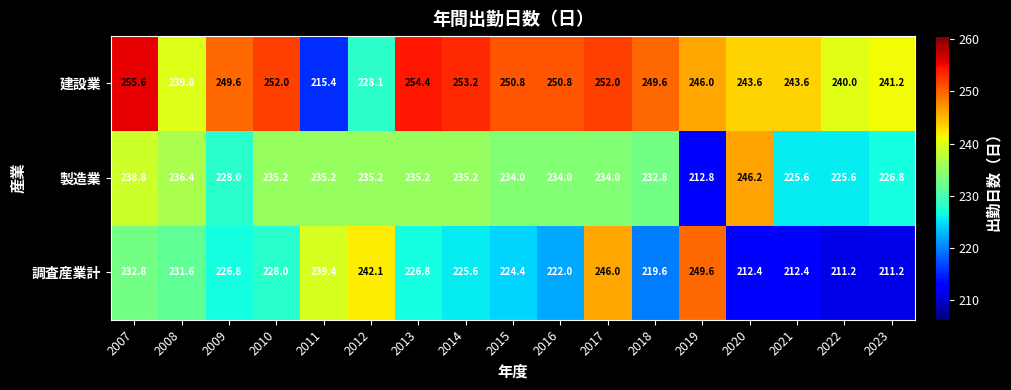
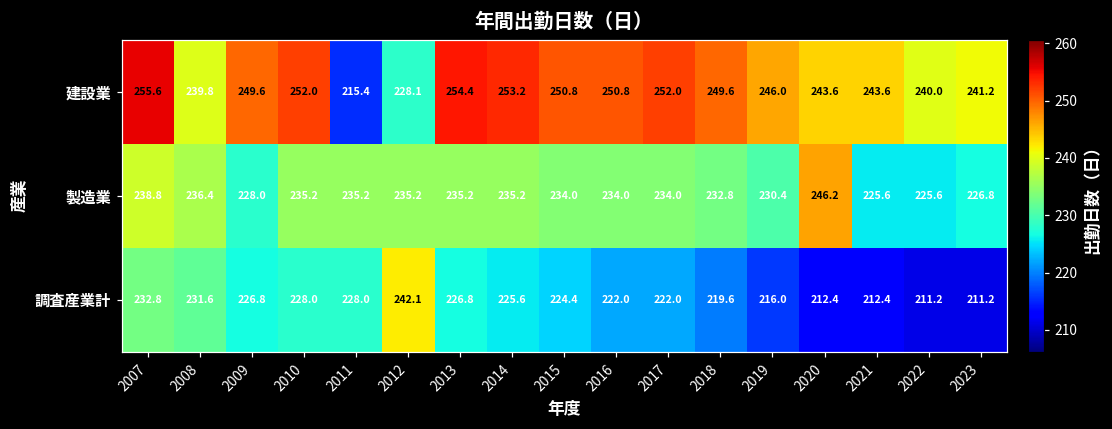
製造業, 2019: 212.8 -> 230.4
調査産業計, 2011: 239.4 -> 228.0
調査産業計, 2017: 246.0 -> 222.0
調査産業計, 2019: 249.6 -> 216.0
